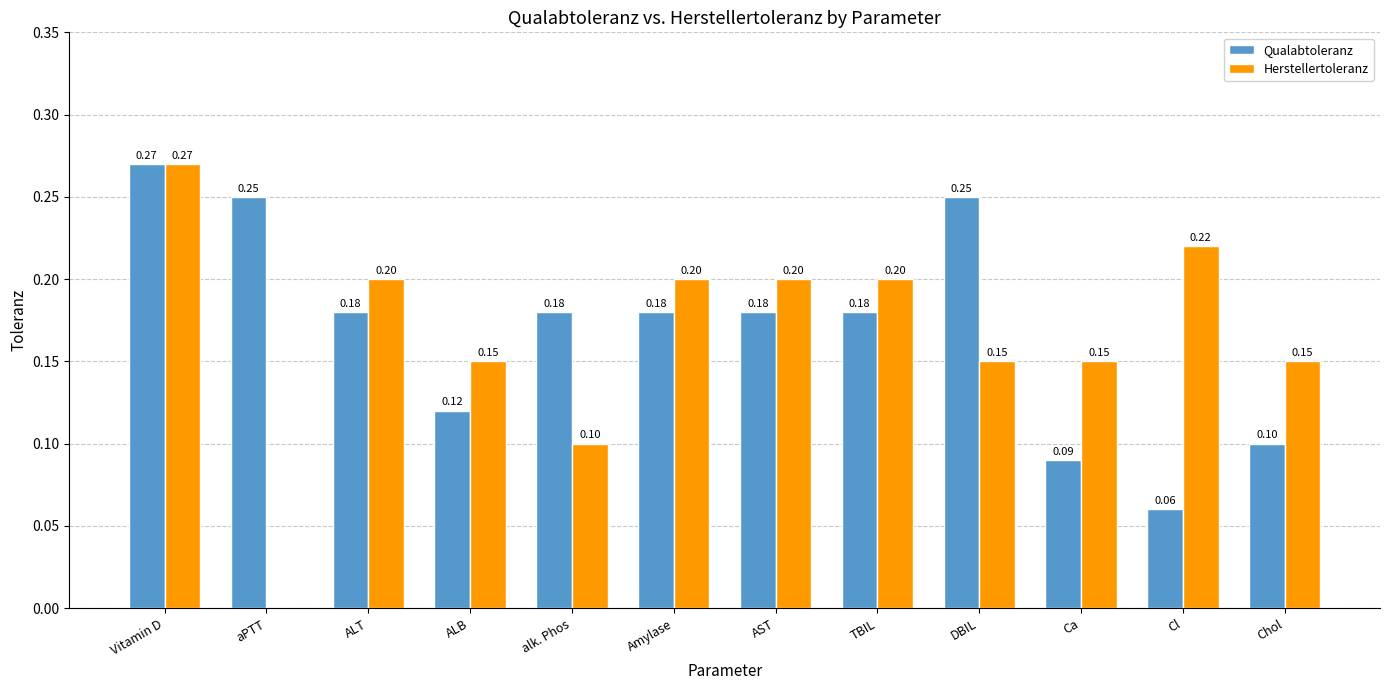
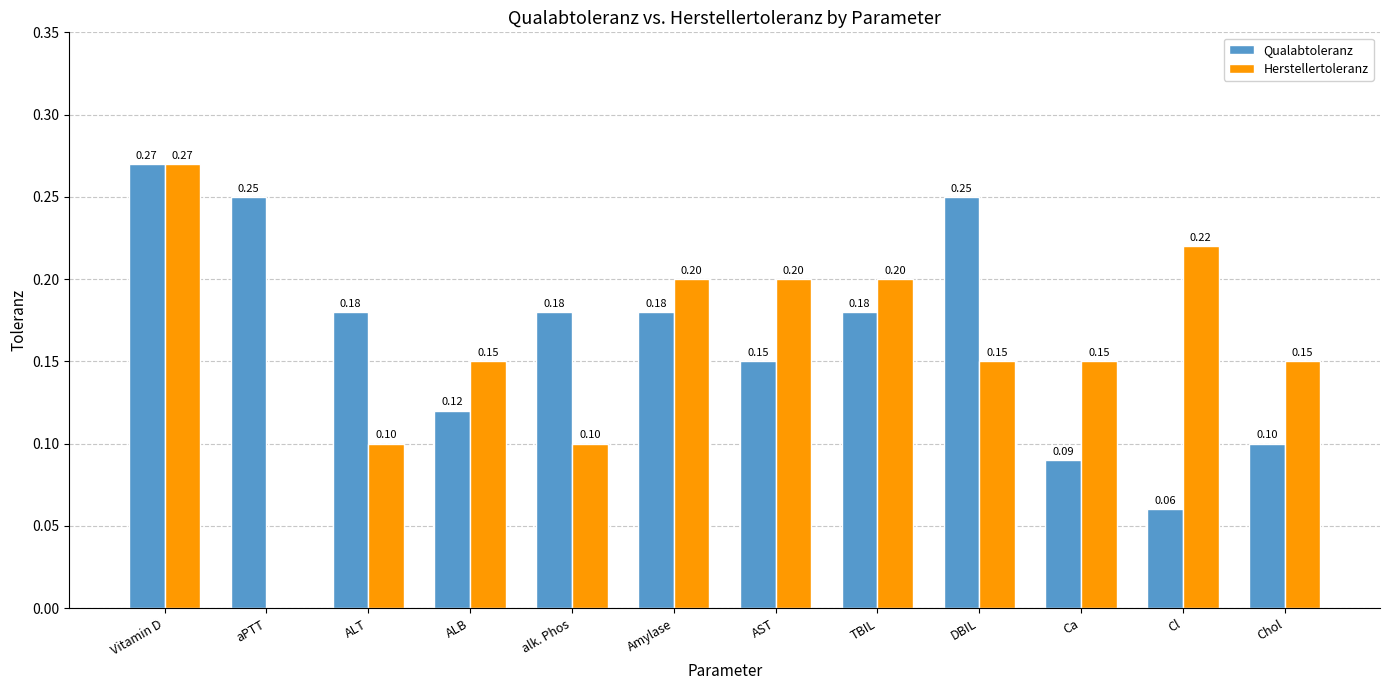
Herstellertoleranz, ALT: 0.20 -> 0.10
Qualabtoleranz, AST: 0.18 -> 0.15
